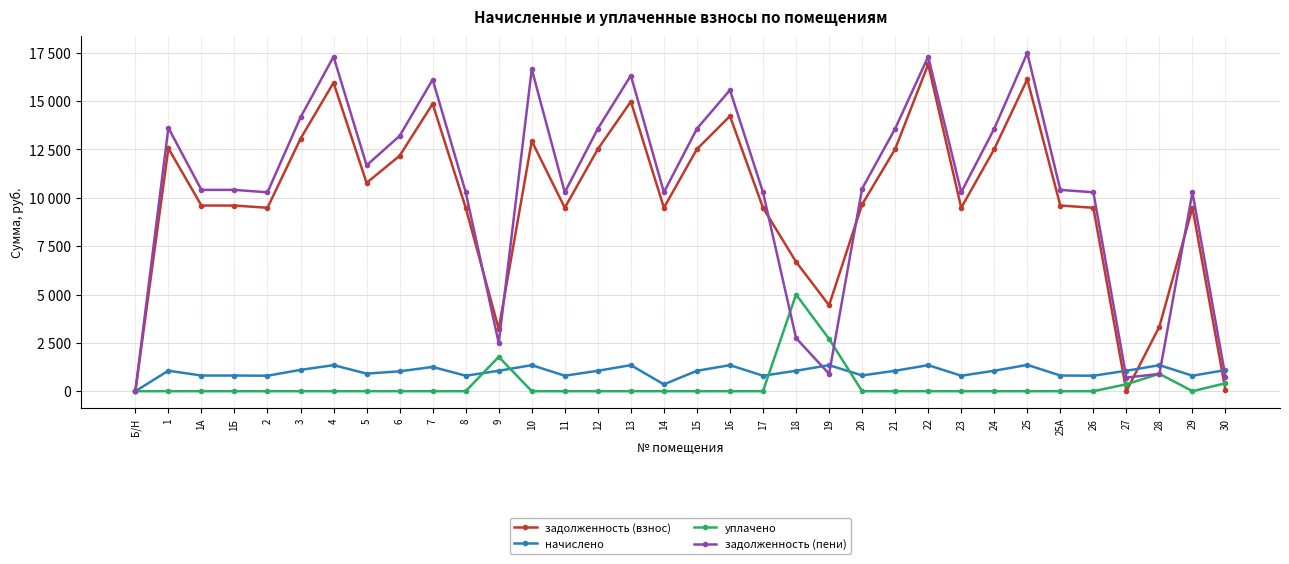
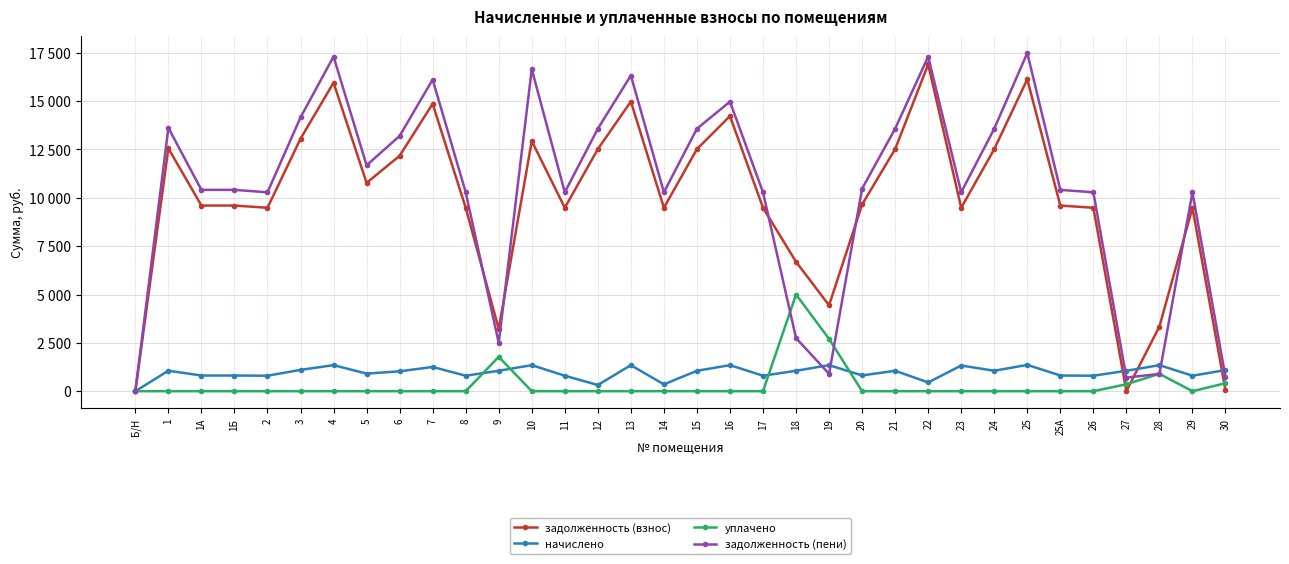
начислено, 12: 1100 -> 300
задолженность (пени), 16: 15600 -> 15000
начислено, 22: 1300 -> 500
начислено, 23: 800 -> 1300
